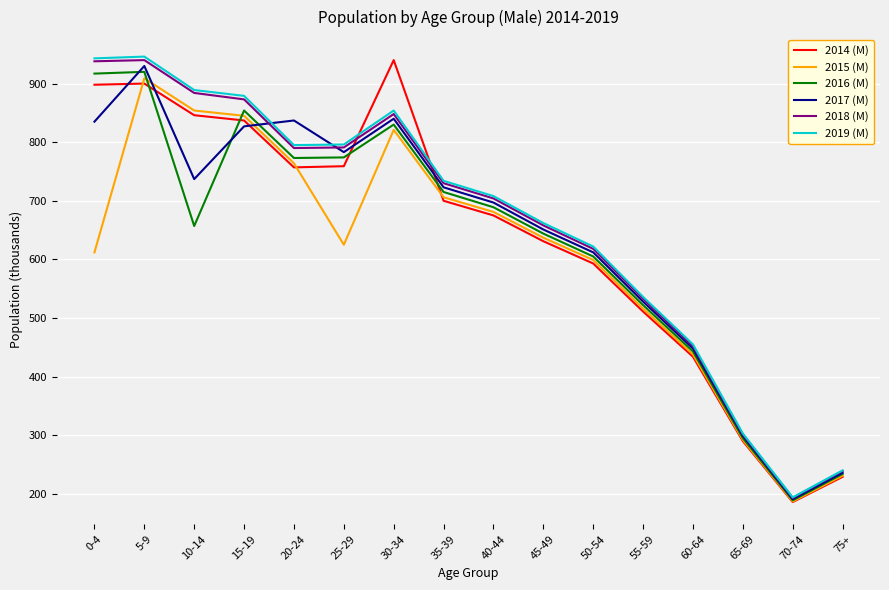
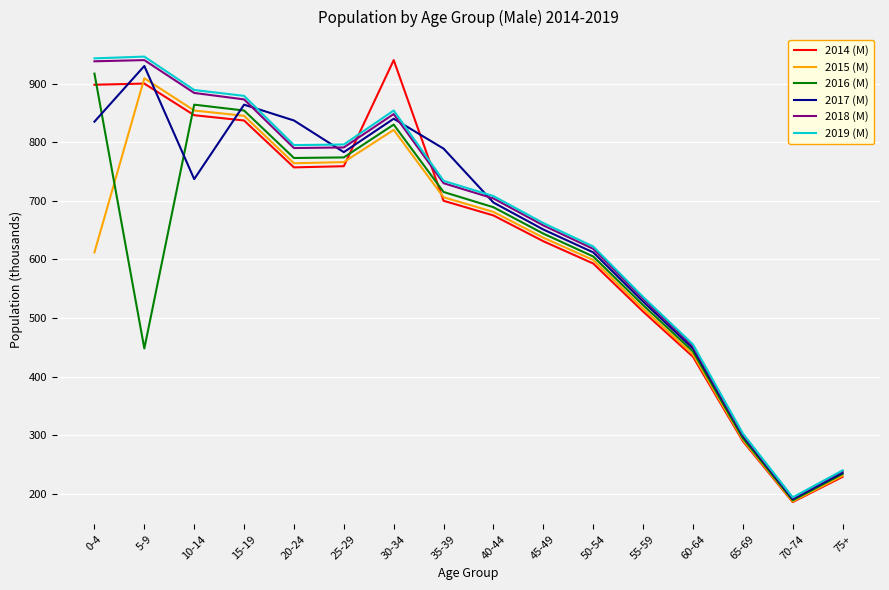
2016 (M), 5-9: 920 -> 450
2016 (M), 10-14: 660 -> 860
2017 (M), 15-19: 830 -> 860
2015 (M), 25-29: 630 -> 770
2017 (M), 35-39: 720 -> 790
